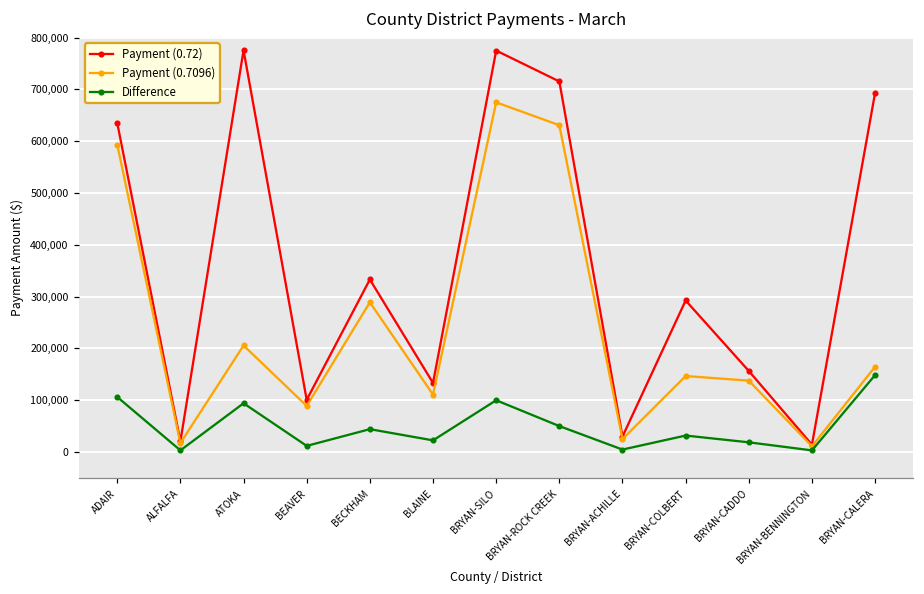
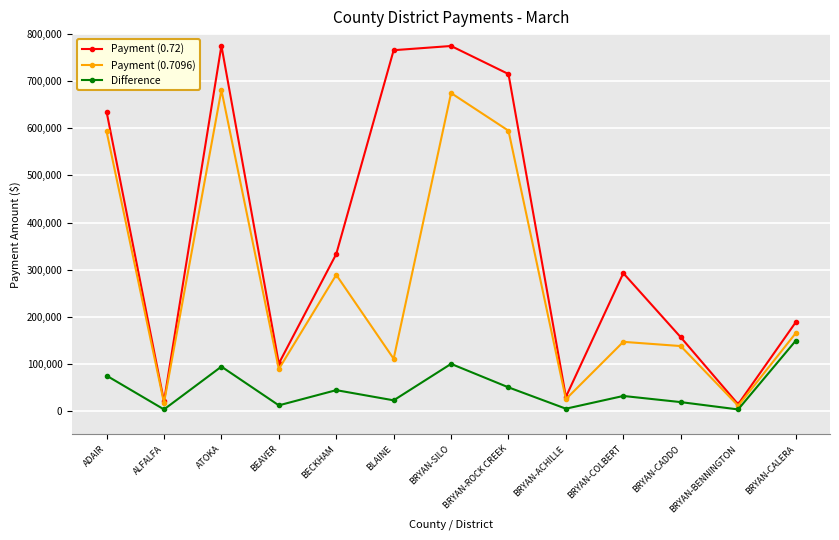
Difference, ADAIR: 110,000 -> 70,000
Payment (0.7096), ATOKA: 210,000 -> 680,000
Payment (0.72), BLAINE: 130,000 -> 770,000
Payment (0.7096), BRYAN-ROCK CREEK: 630,000 -> 590,000
Payment (0.72), BRYAN-CALERA: 690,000 -> 190,000
